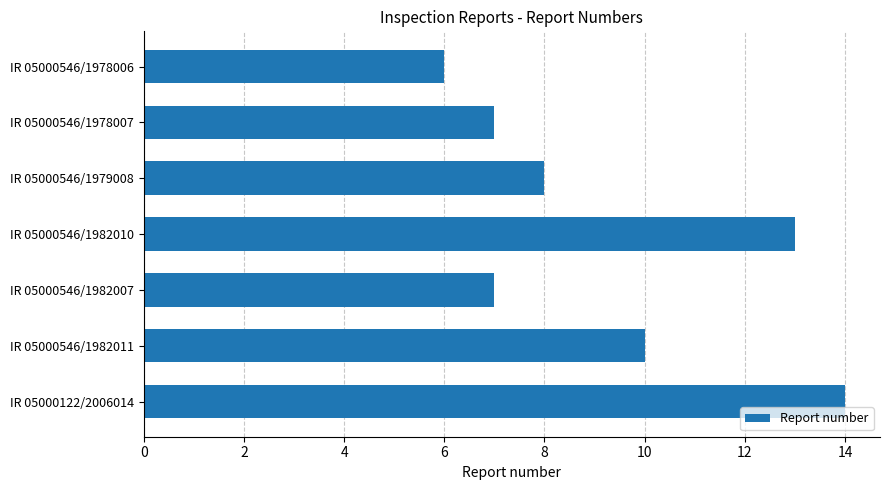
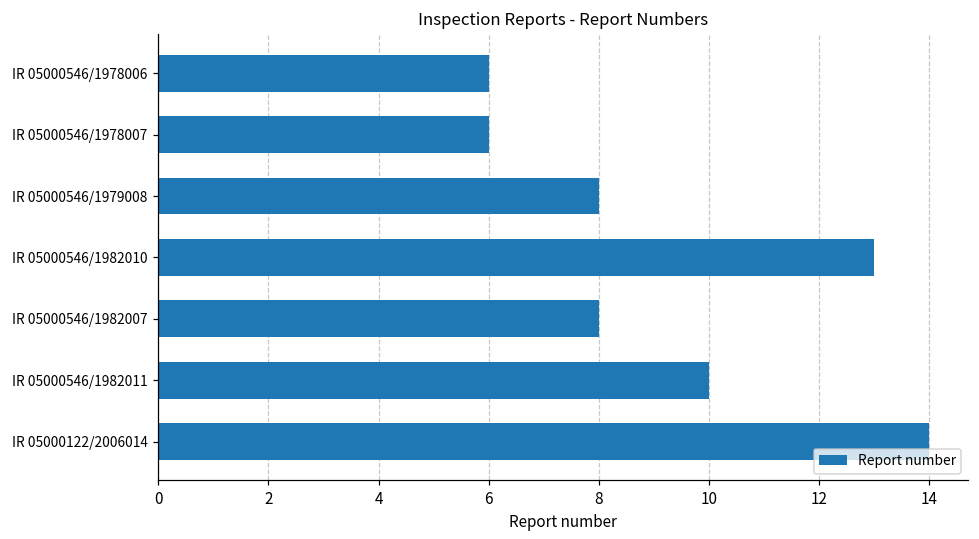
IR 05000546/1978007: 7 -> 6
IR 05000546/1982007: 7 -> 8
